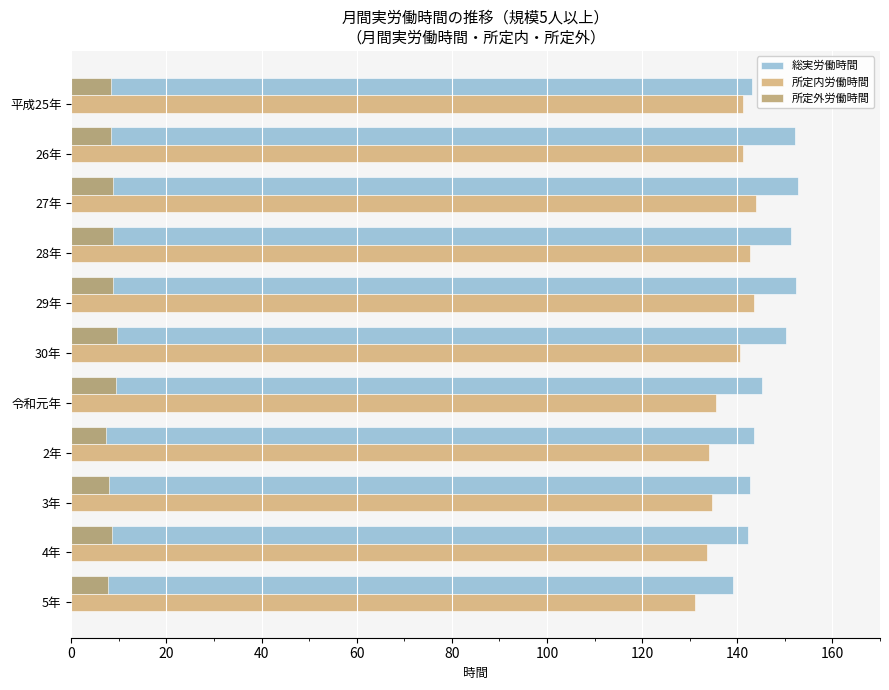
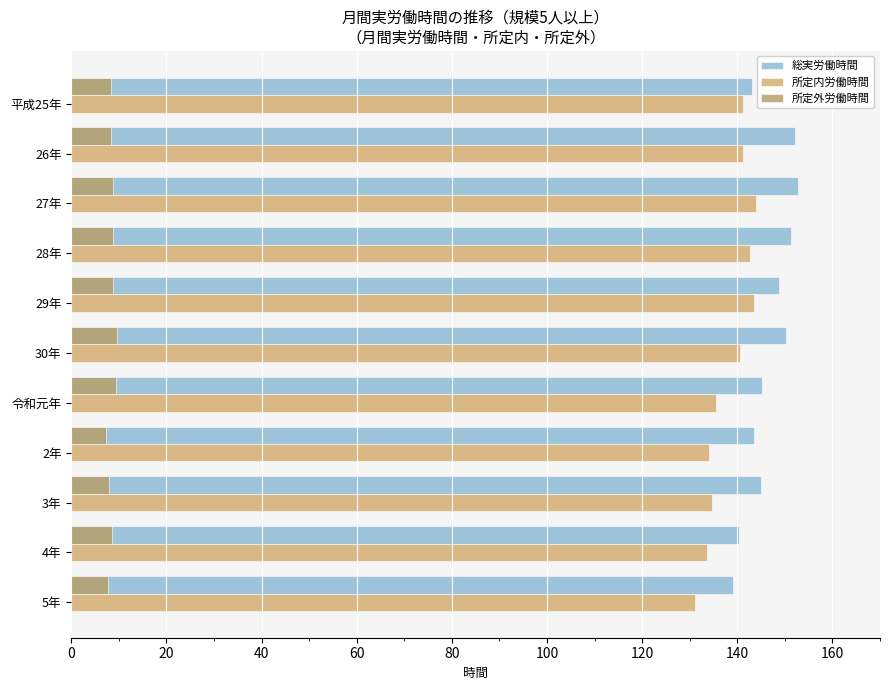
総実労働時間, 29年: 152 -> 149
総実労働時間, 3年: 143 -> 145
総実労働時間, 4年: 142 -> 140
